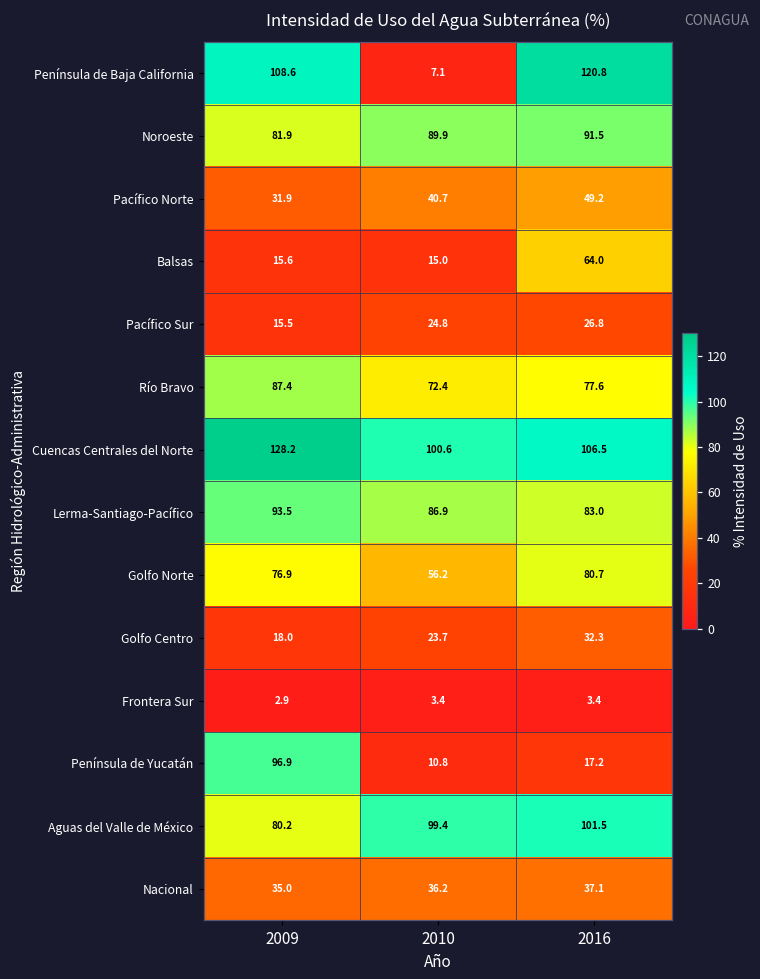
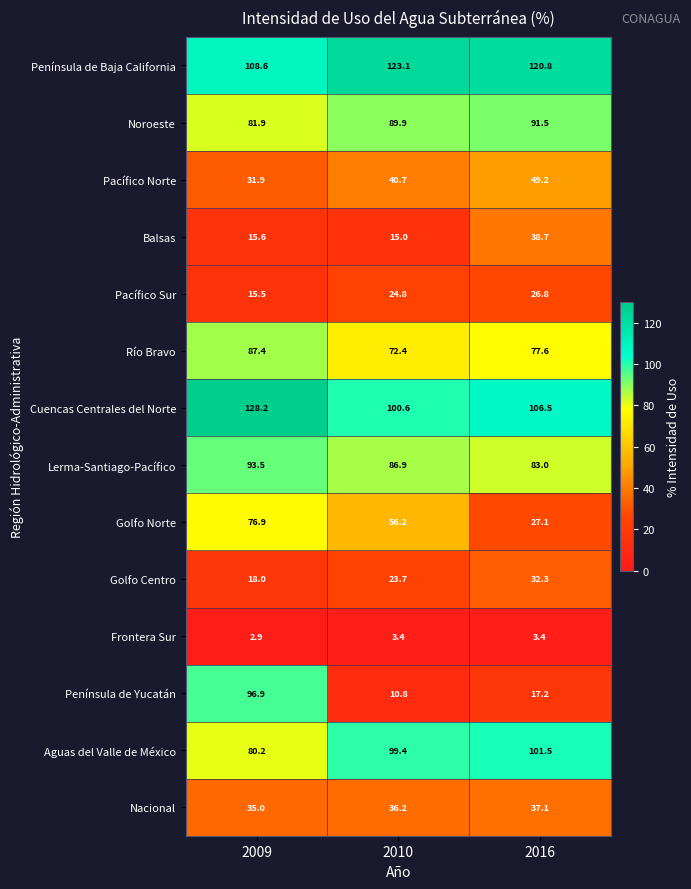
Península de Baja California, 2010: 7.1 -> 123.1
Balsas, 2016: 64.0 -> 38.7
Golfo Norte, 2016: 80.7 -> 27.1
